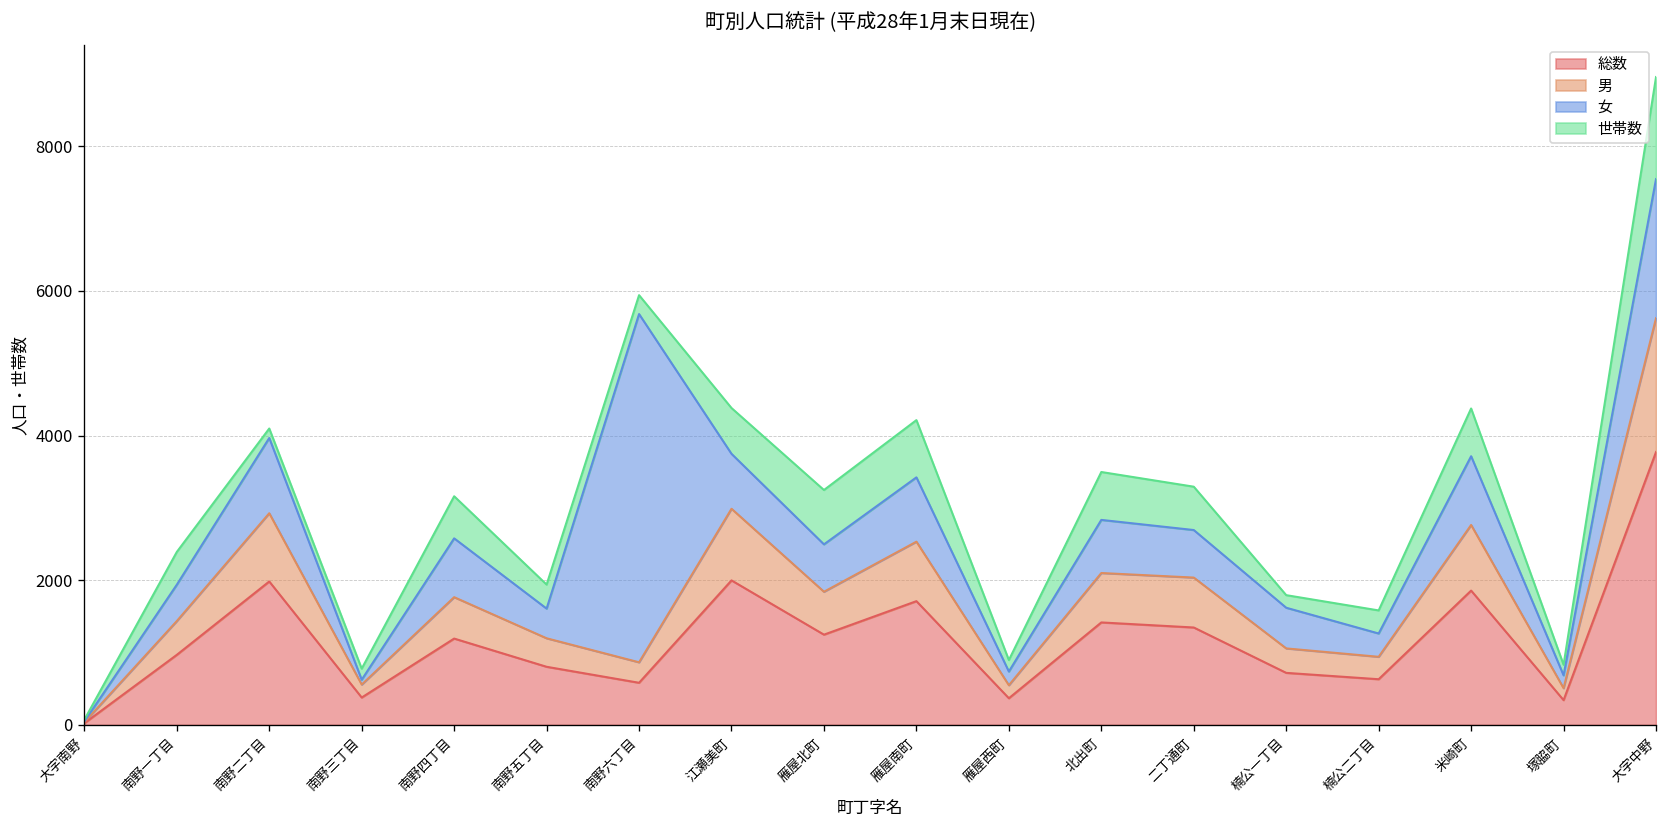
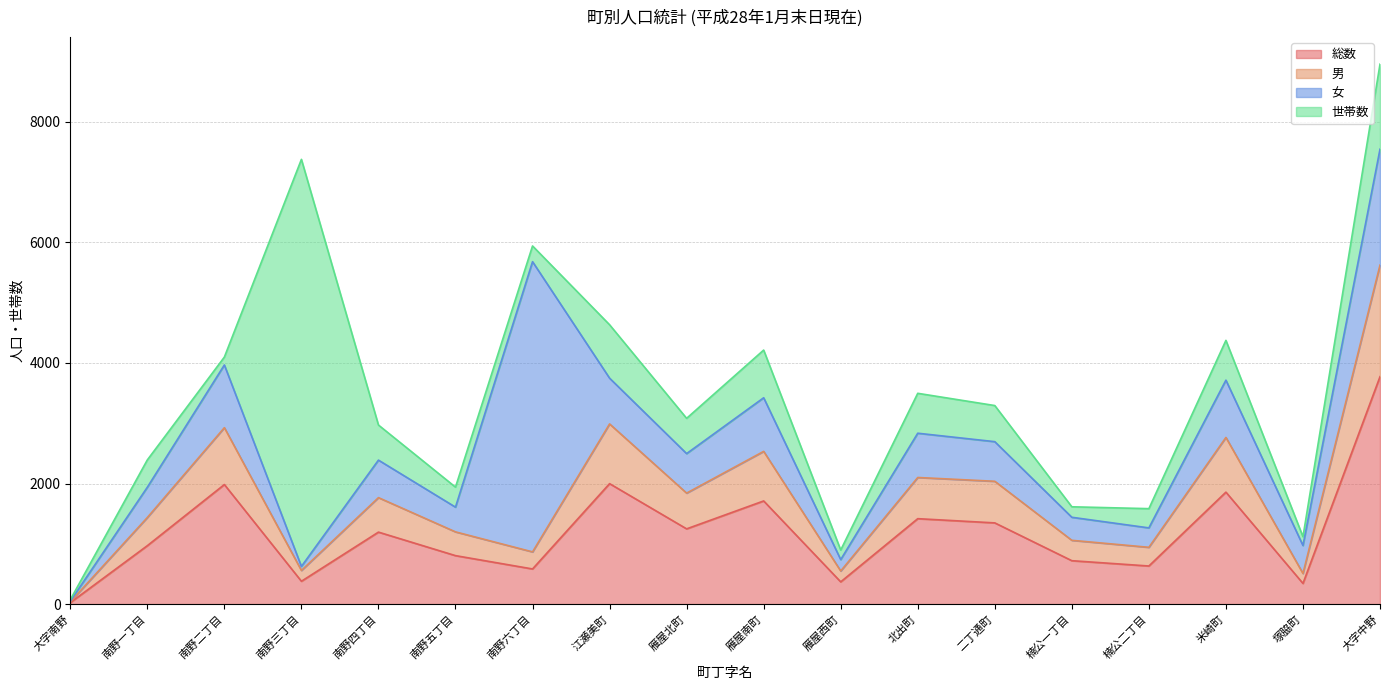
世帯数, 南野三丁目: 200 -> 6800
女, 南野四丁目: 800 -> 600
世帯数, 江瀬美町: 600 -> 900
世帯数, 雁屋北町: 800 -> 600
女, 楠公一丁目: 600 -> 400
女, 塚脇町: 200 -> 500
